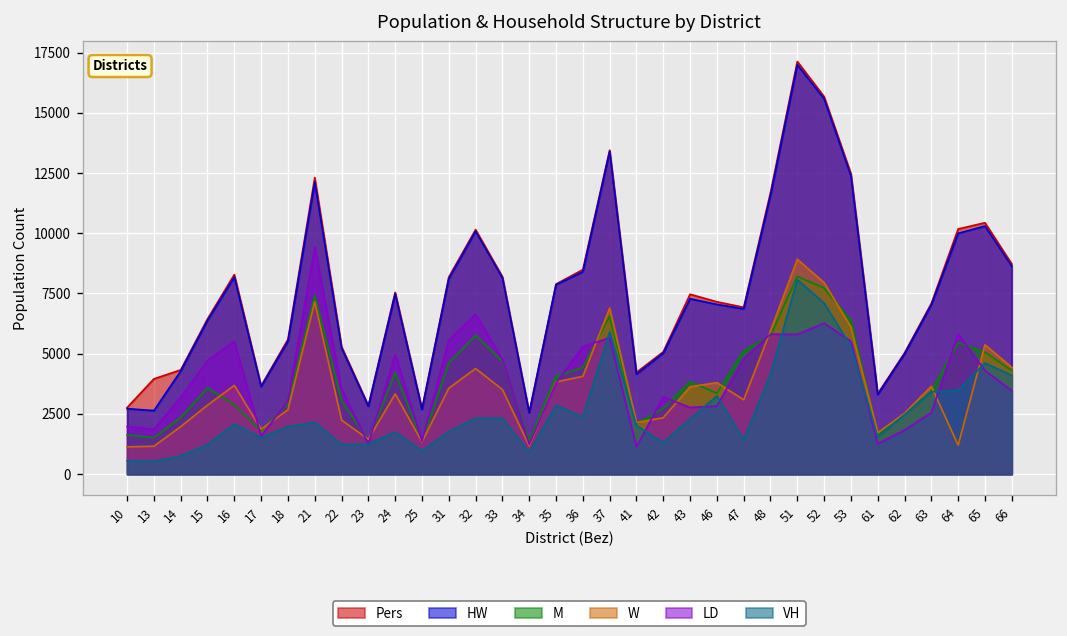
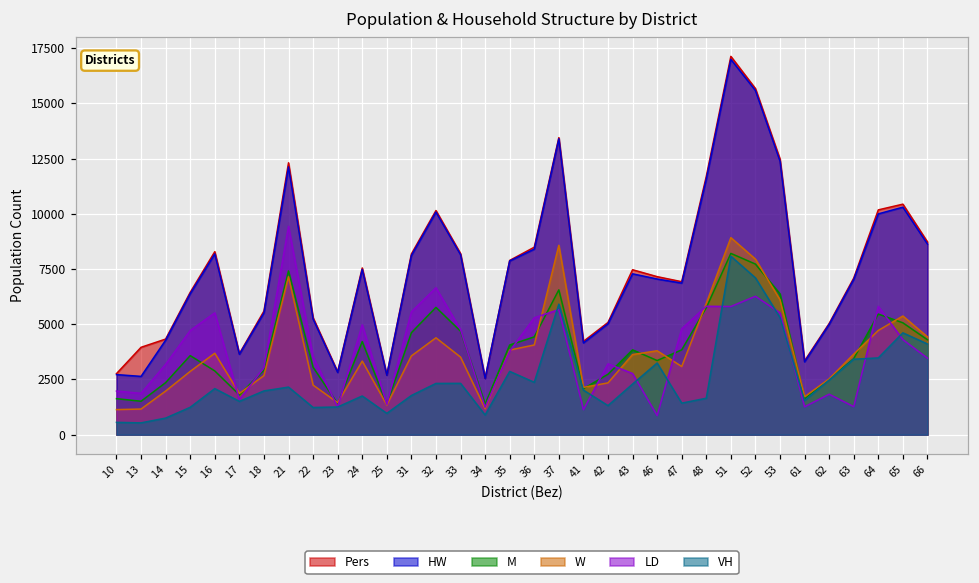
W, 37: 6900 -> 8600
LD, 46: 2800 -> 900
M, 47: 5100 -> 3800
VH, 48: 4100 -> 1600
LD, 63: 2600 -> 1300
W, 64: 1200 -> 4700
